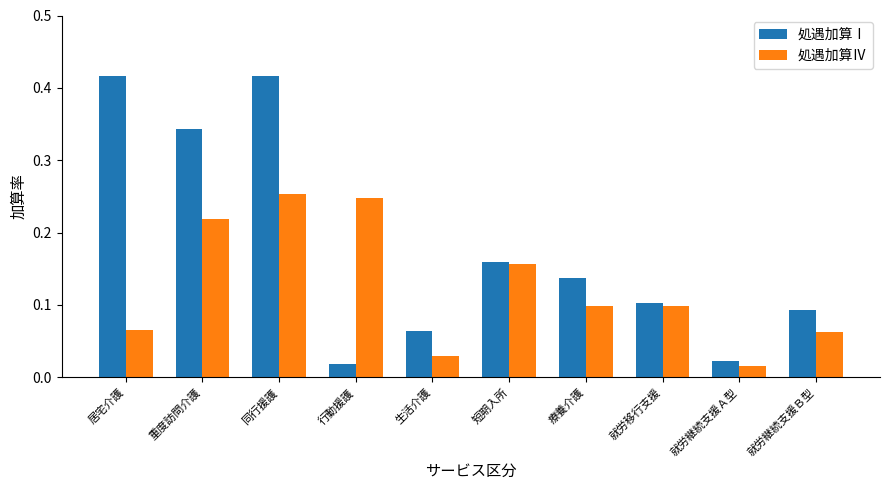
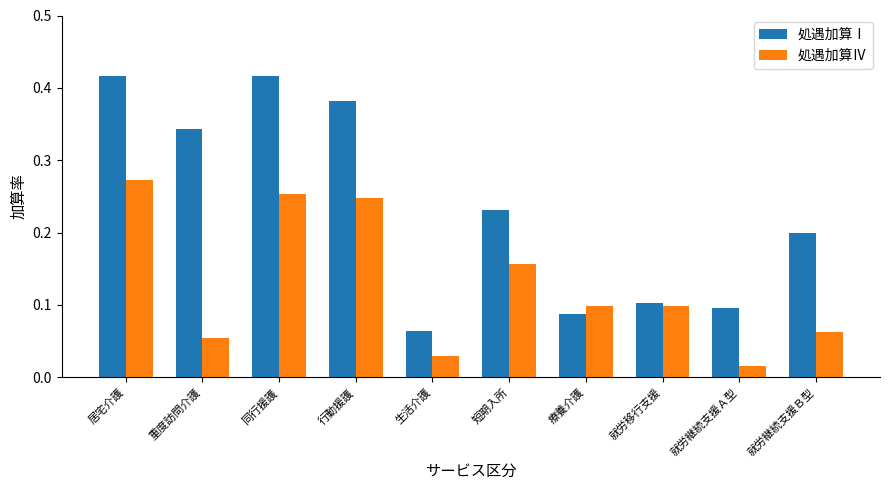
処遇加算Ⅳ, 居宅介護: 0.07 -> 0.27
処遇加算Ⅳ, 重度訪問介護: 0.22 -> 0.05
処遇加算Ⅰ, 行動援護: 0.02 -> 0.38
処遇加算Ⅰ, 短期入所: 0.16 -> 0.23
処遇加算Ⅰ, 療養介護: 0.14 -> 0.09
処遇加算Ⅰ, 就労継続支援Ａ型: 0.02 -> 0.10
処遇加算Ⅰ, 就労継続支援Ｂ型: 0.09 -> 0.20
